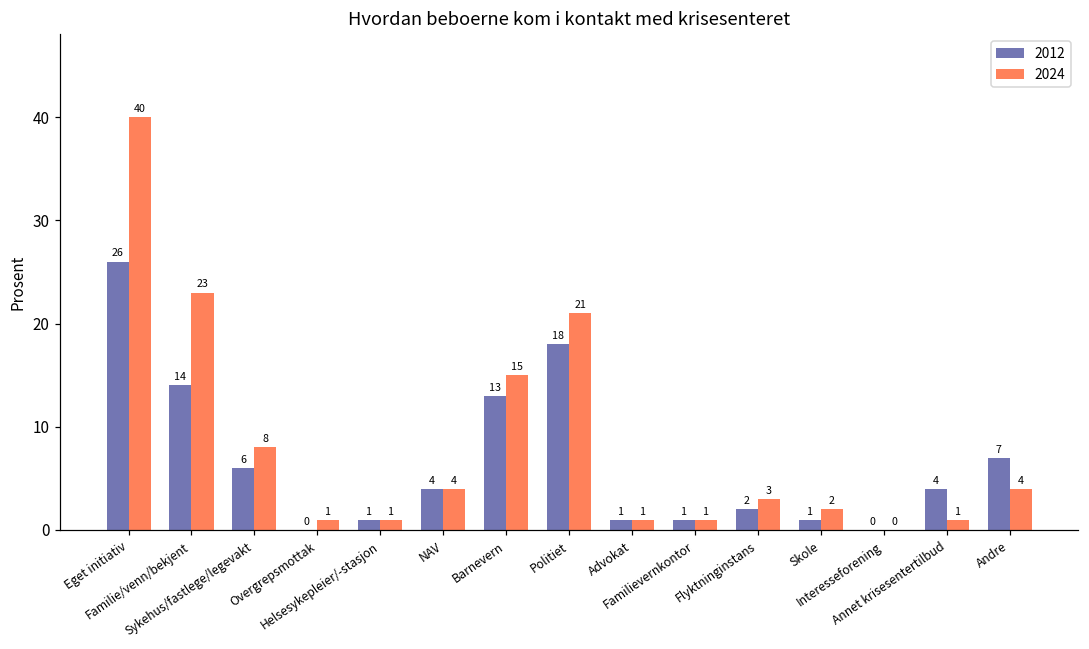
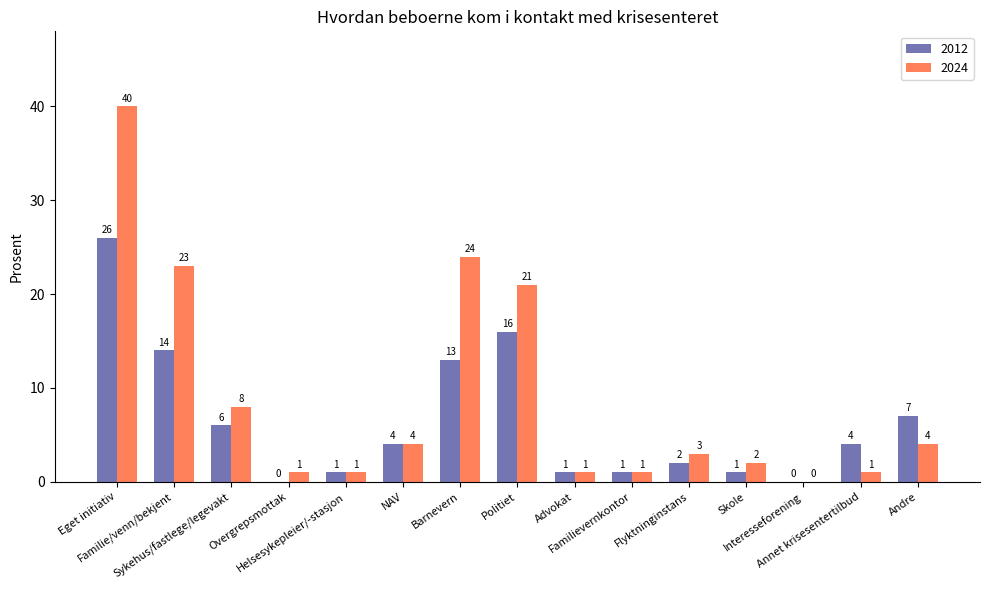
2024, Barnevern: 15 -> 24
2012, Politiet: 18 -> 16
